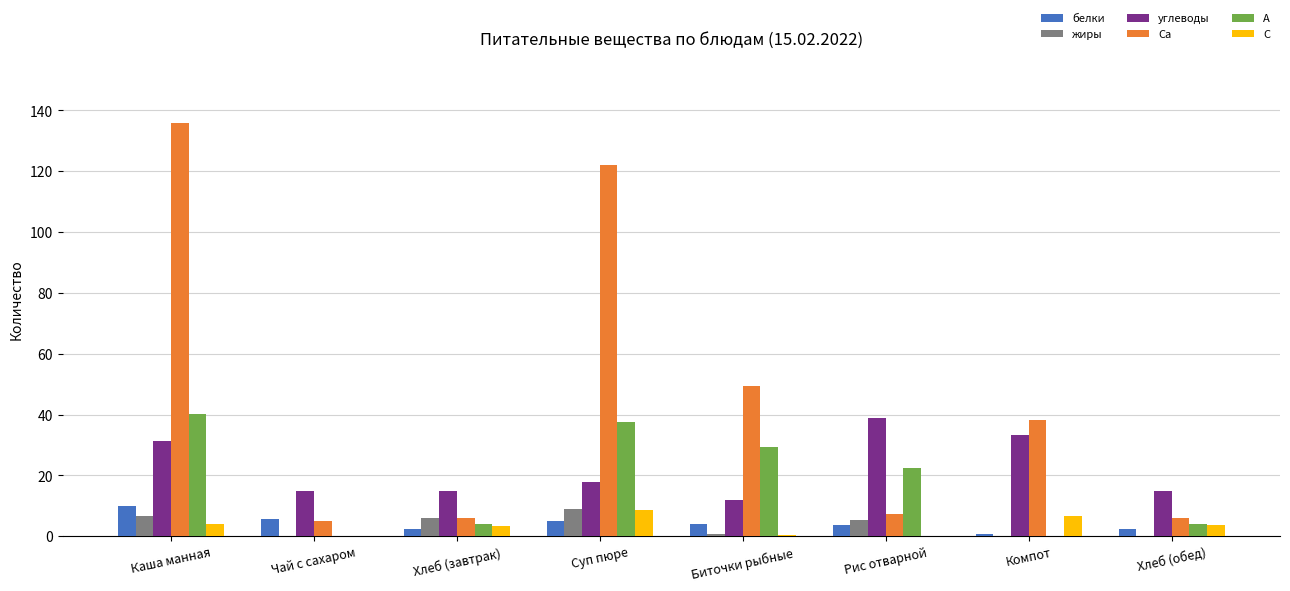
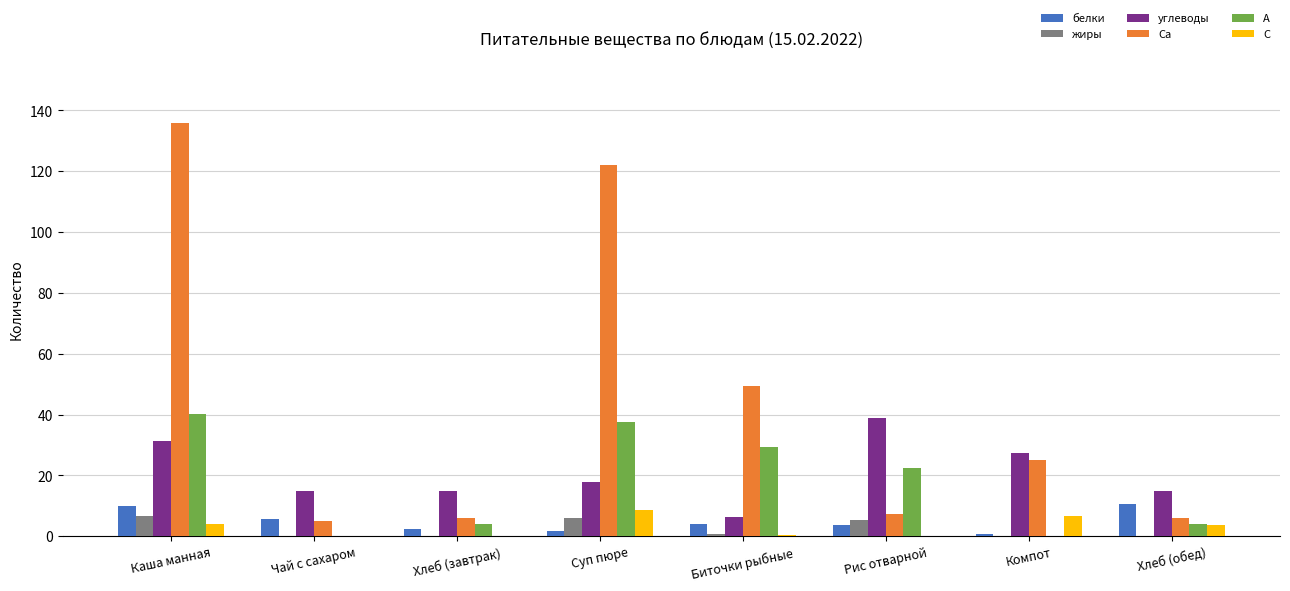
жиры, Хлеб (завтрак): 6 -> 0
C, Хлеб (завтрак): 3 -> 0
белки, Суп пюре: 5 -> 2
жиры, Суп пюре: 9 -> 6
углеводы, Биточки рыбные: 12 -> 6
углеводы, Компот: 33 -> 27
Са, Компот: 38 -> 25
белки, Хлеб (обед): 2 -> 10
